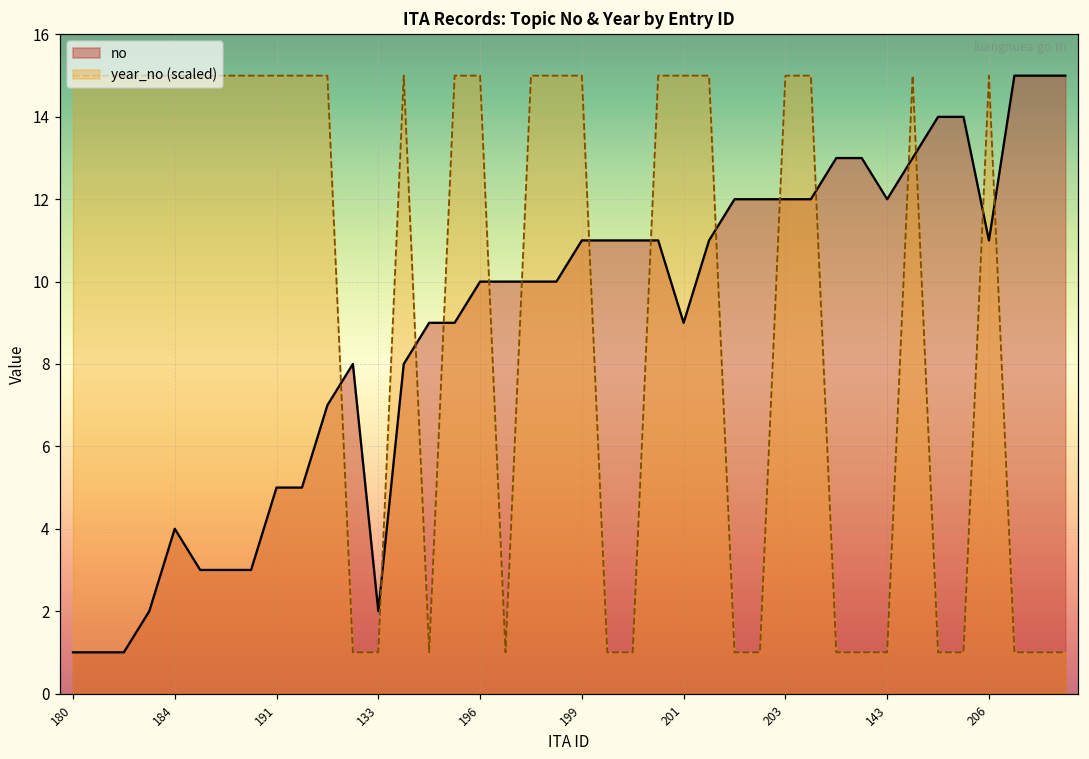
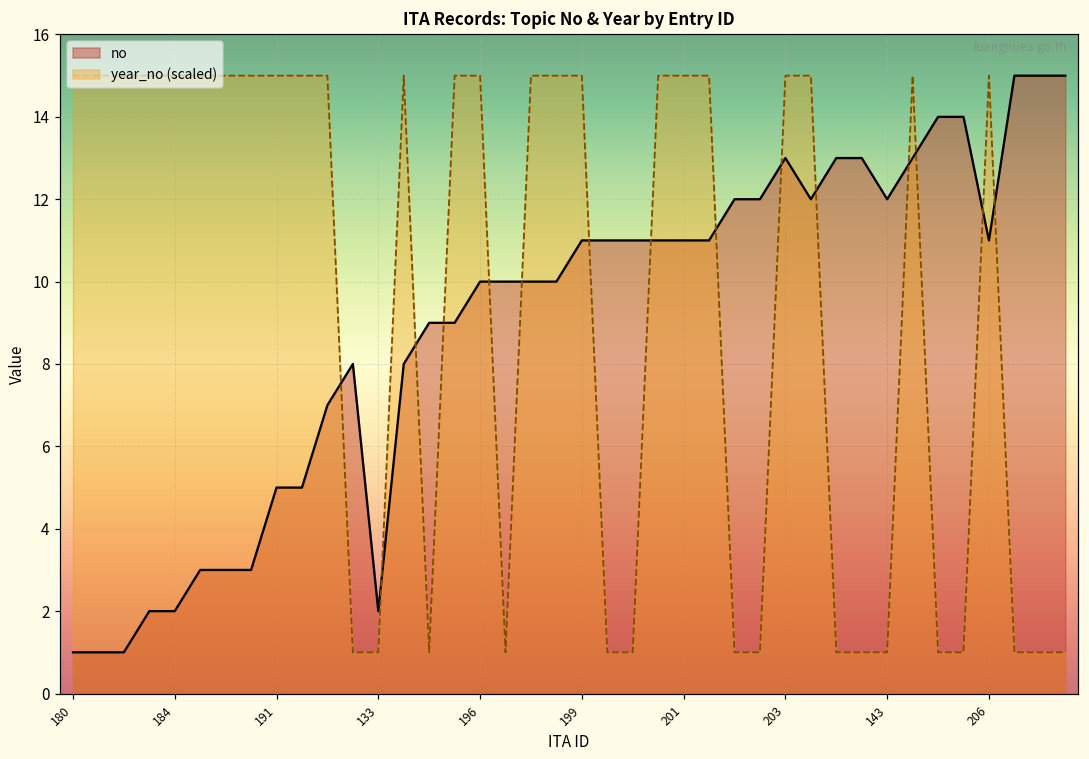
no, 184: 4 -> 2
no, 201: 9 -> 11
no, 203: 12 -> 13
